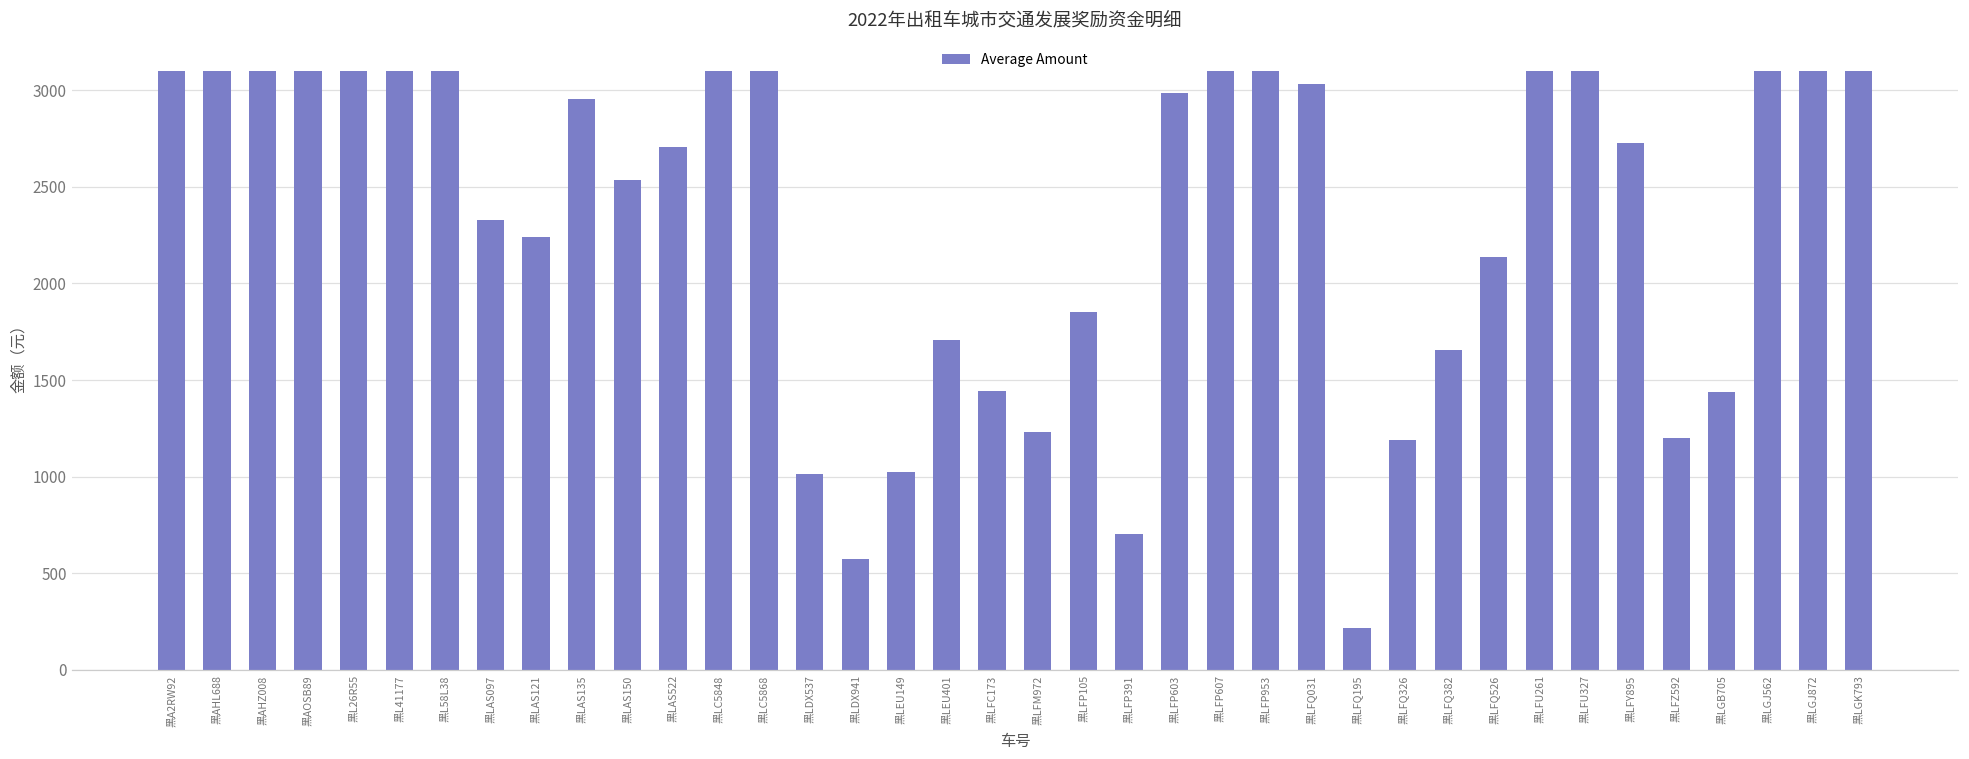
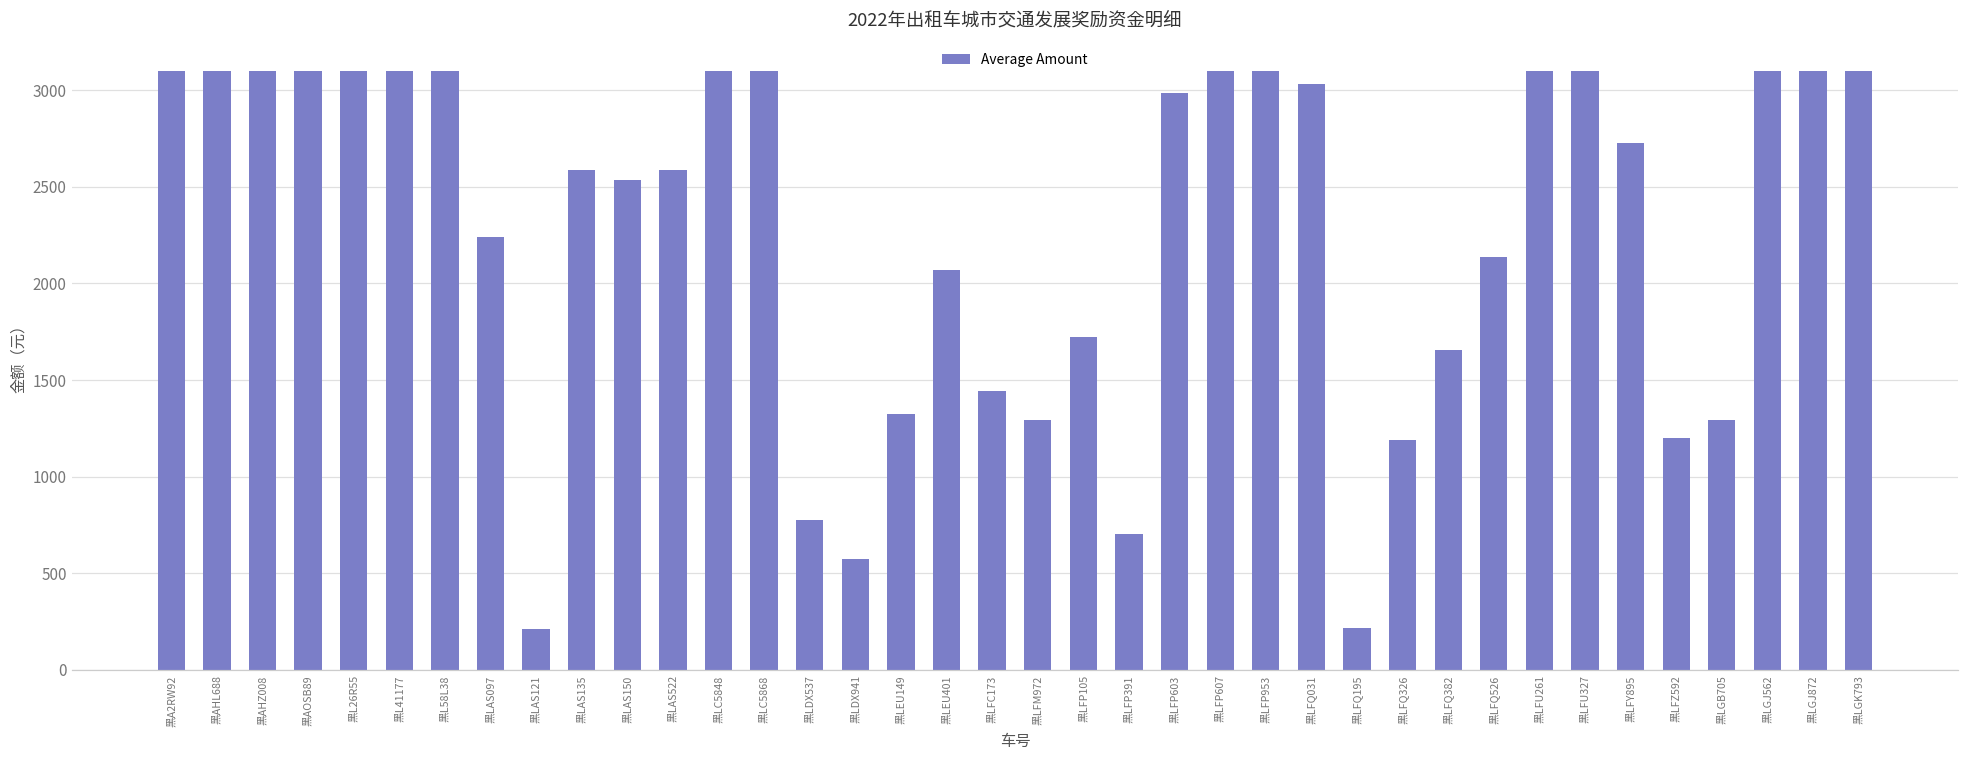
黑LAS097: 2330 -> 2240
黑LAS121: 2240 -> 210
黑LAS135: 2950 -> 2580
黑LAS522: 2710 -> 2580
黑LDX537: 1010 -> 780
黑LEU149: 1030 -> 1330
黑LEU401: 1710 -> 2070
黑LFM972: 1230 -> 1290
黑LFP105: 1850 -> 1720
黑LGB705: 1440 -> 1290
